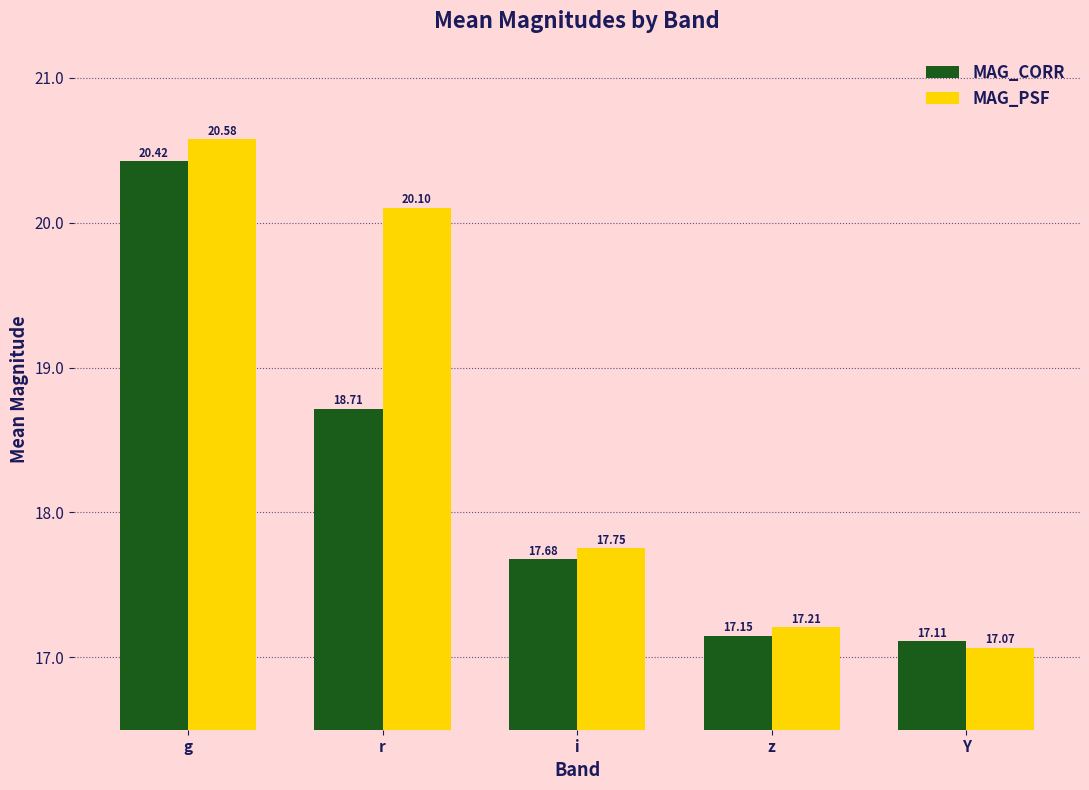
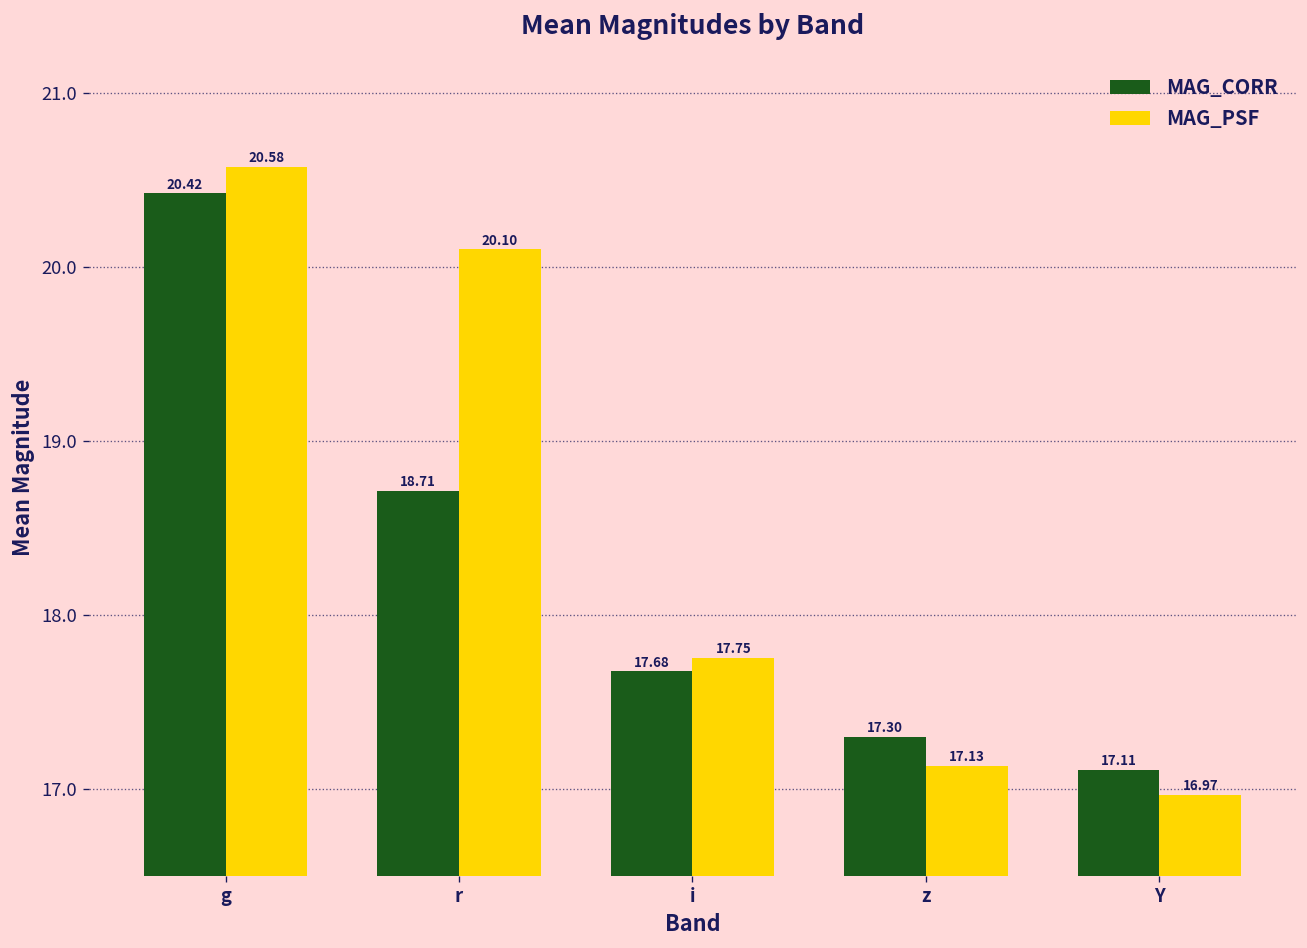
MAG_CORR, z: 17.15 -> 17.30
MAG_PSF, z: 17.21 -> 17.13
MAG_PSF, Y: 17.07 -> 16.97
